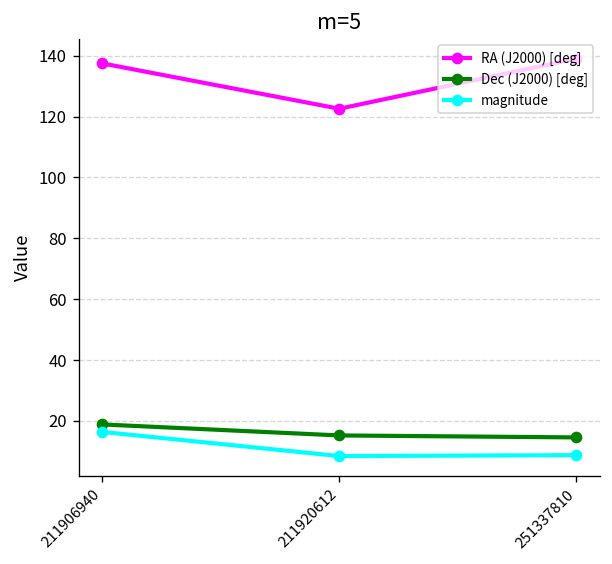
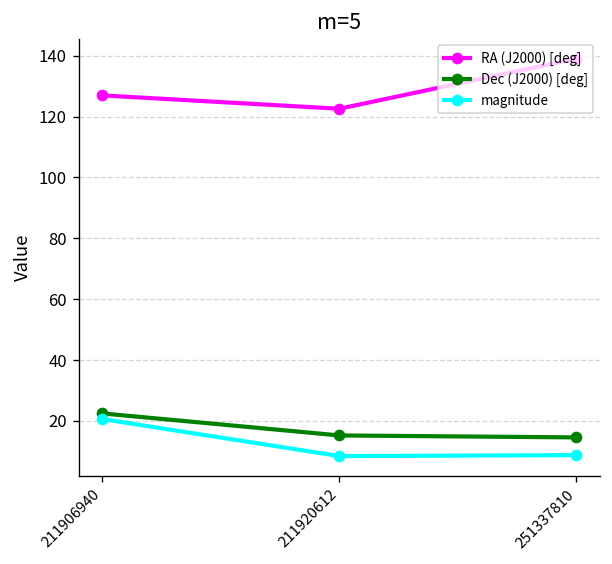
RA (J2000) [deg], 211906940: 137 -> 127
Dec (J2000) [deg], 211906940: 19 -> 22
magnitude, 211906940: 16 -> 21
